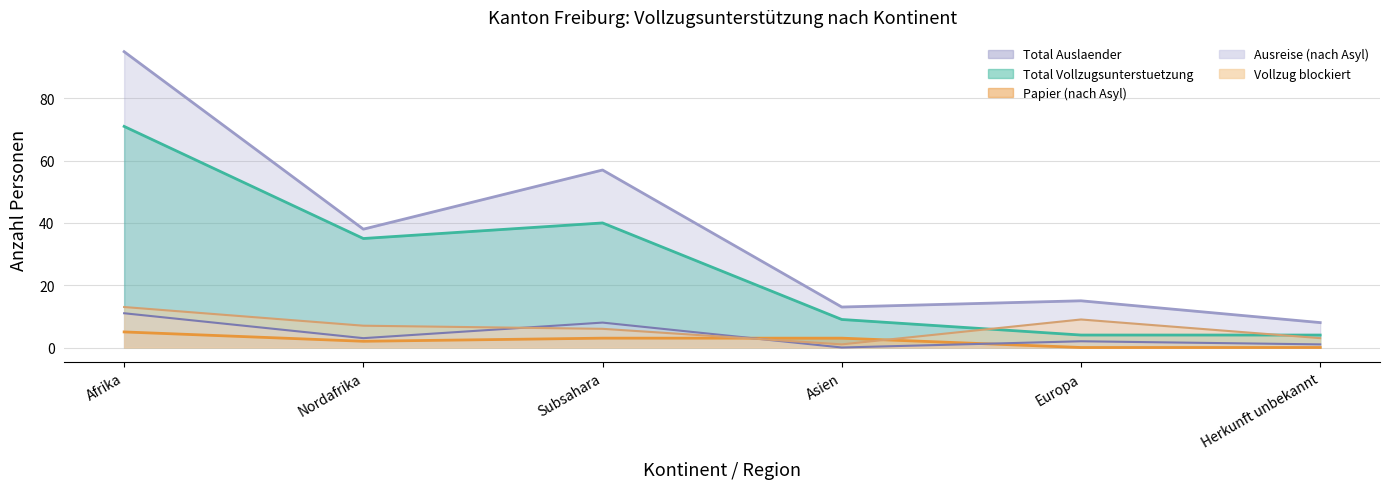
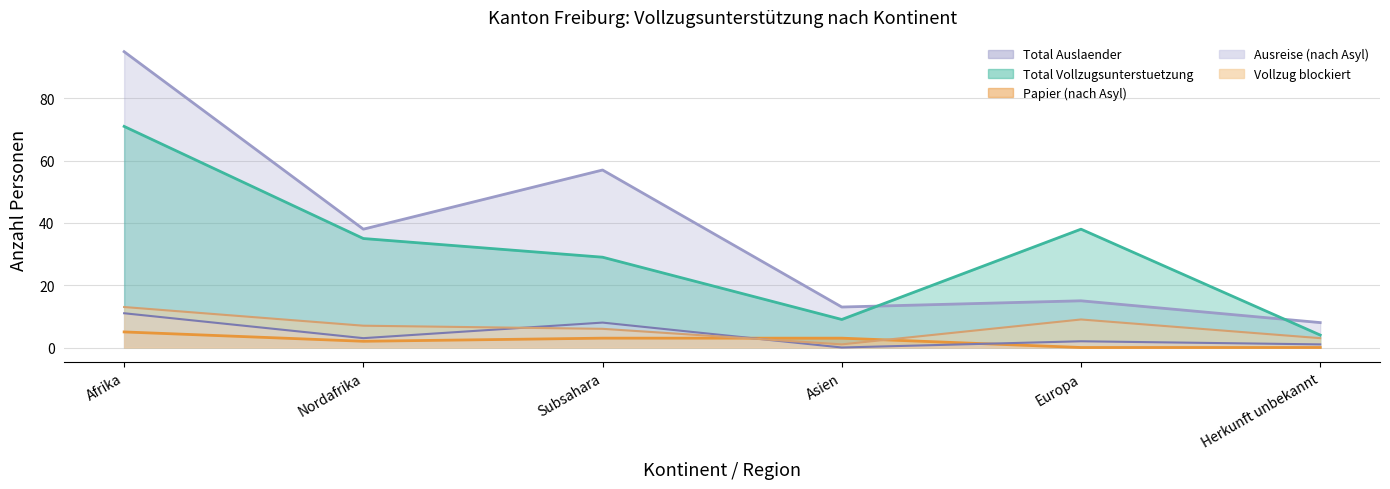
Total Vollzugsunterstuetzung, Subsahara: 40 -> 29
Total Vollzugsunterstuetzung, Europa: 4 -> 38
